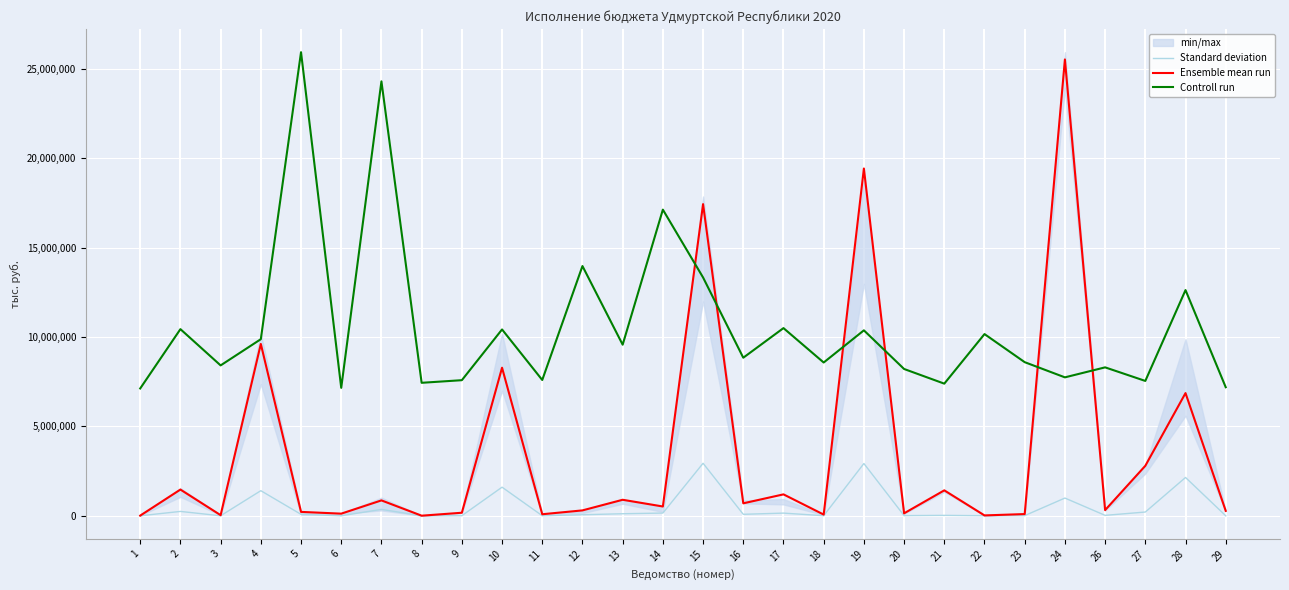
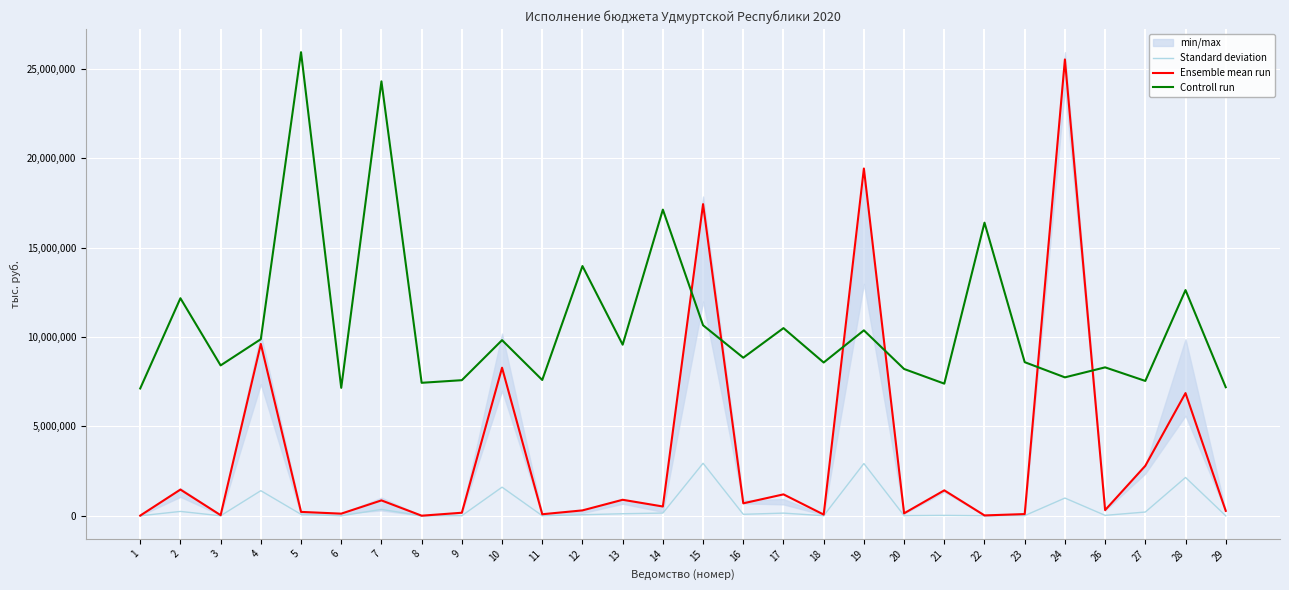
Controll run, 2: 10,400,000 -> 12,200,000
Controll run, 10: 10,400,000 -> 9,800,000
Controll run, 15: 13,300,000 -> 10,700,000
Controll run, 22: 10,200,000 -> 16,400,000
